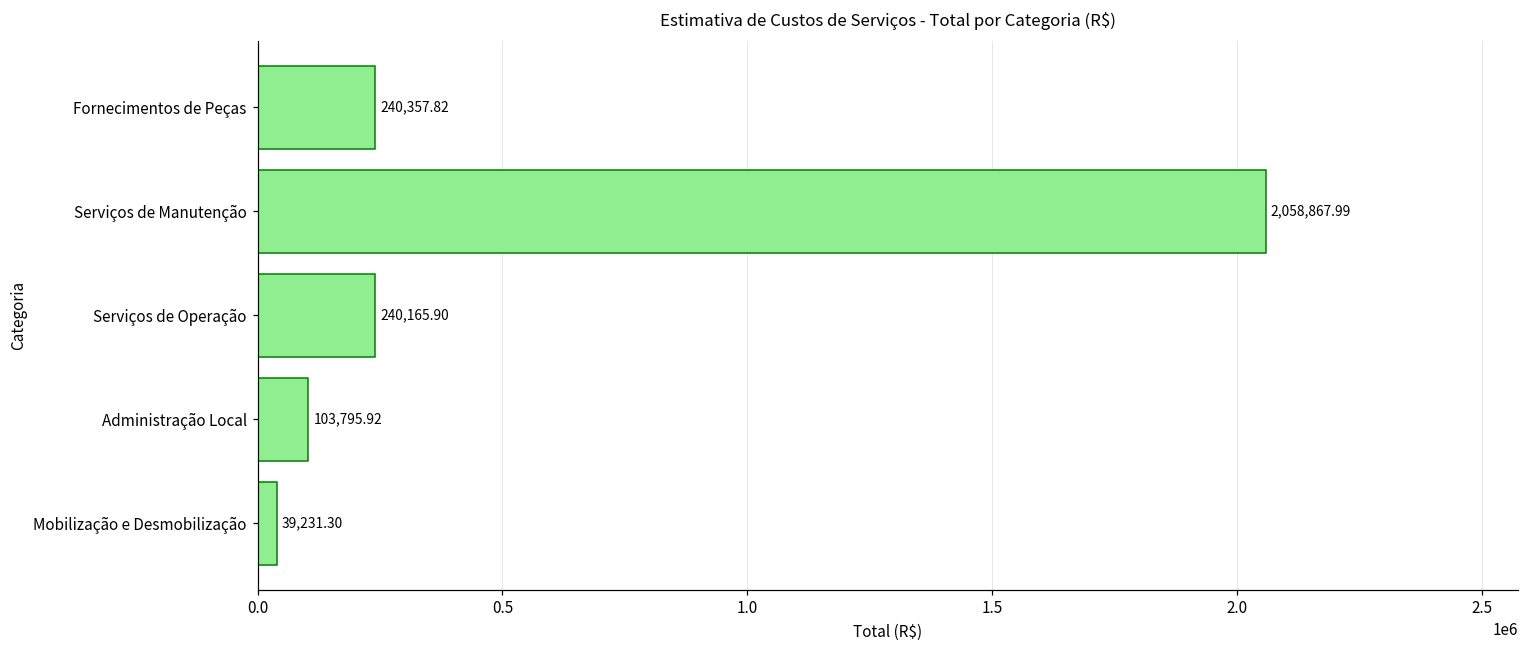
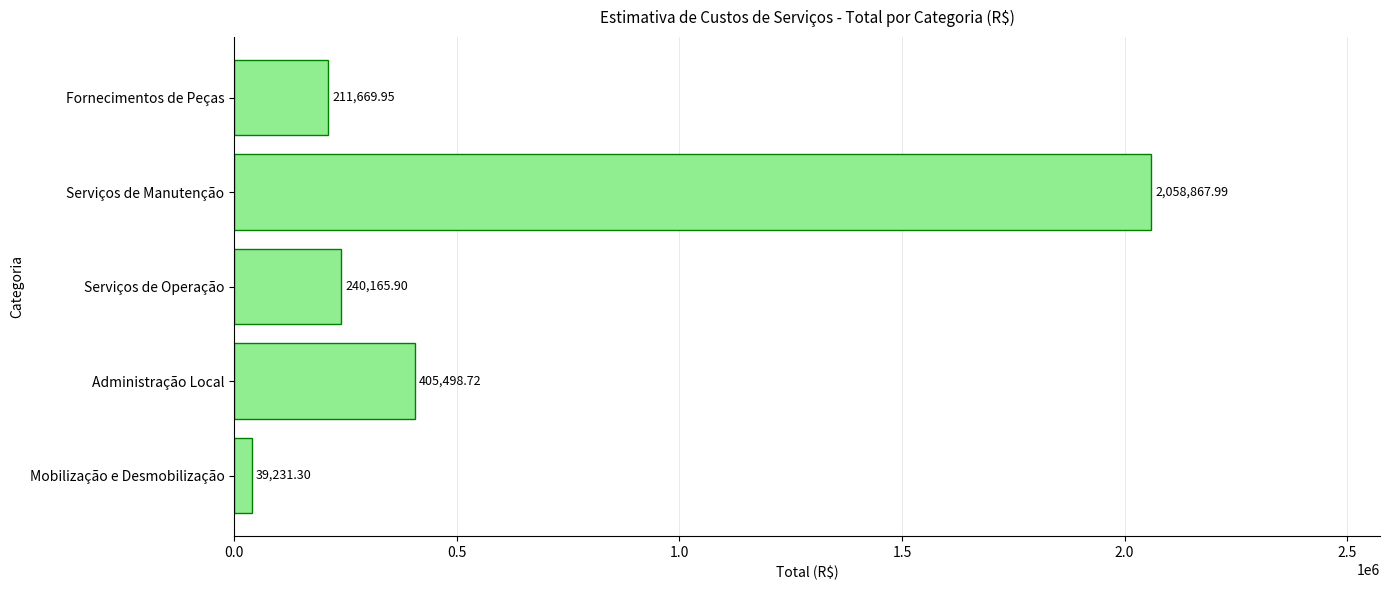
Fornecimentos de Peças: 240,357.82 -> 211,669.95
Administração Local: 103,795.92 -> 405,498.72
